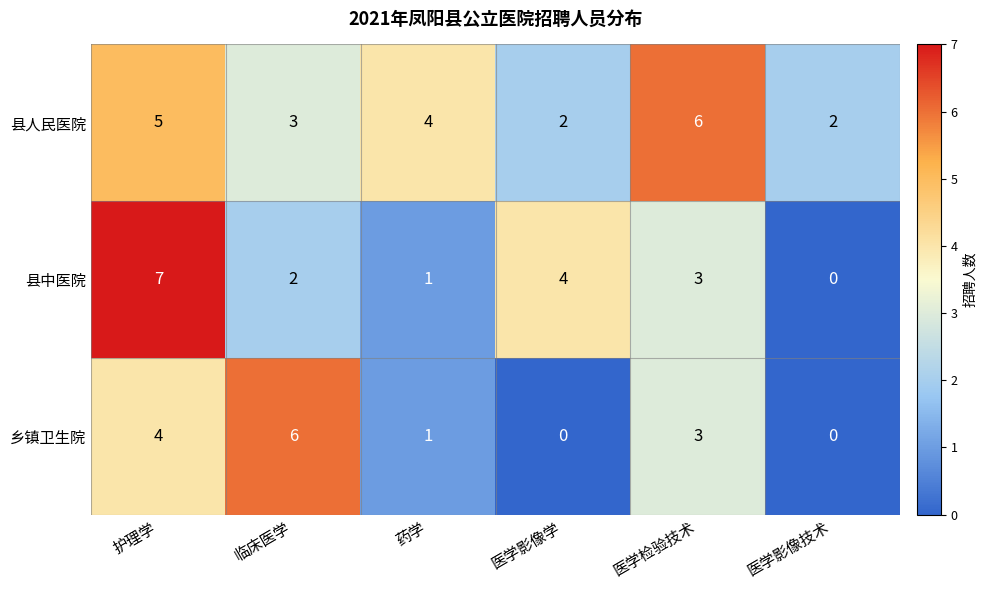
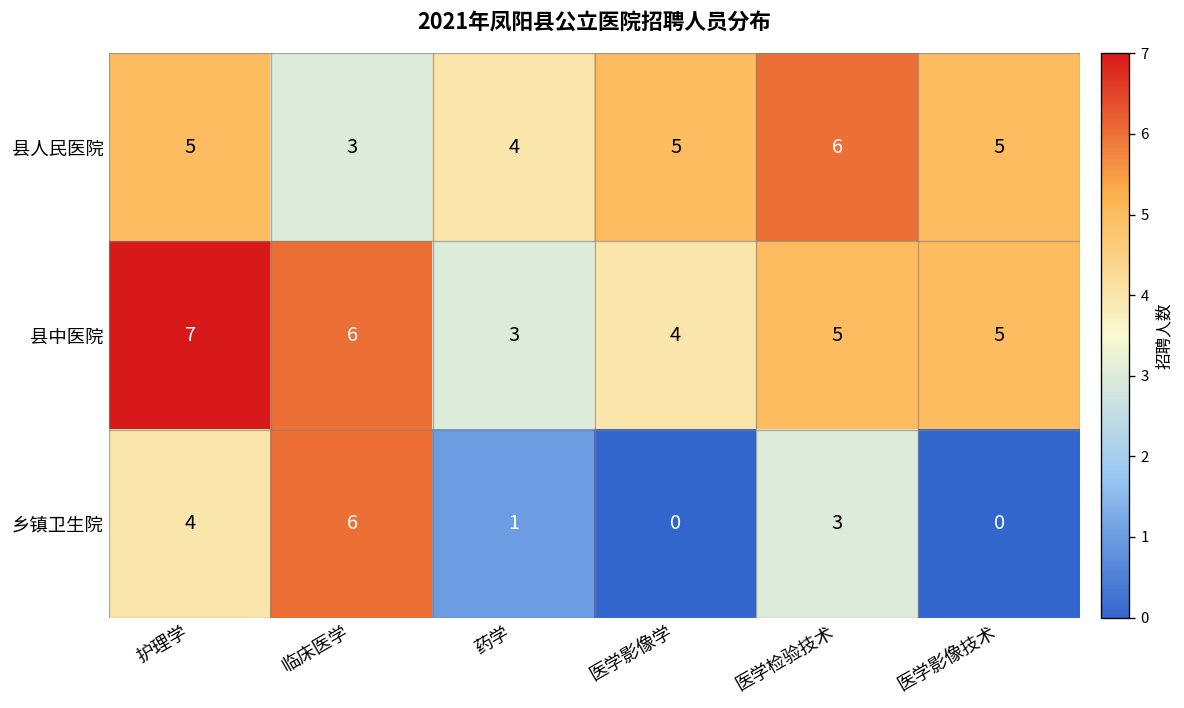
县人民医院, 医学影像学: 2 -> 5
县人民医院, 医学影像技术: 2 -> 5
县中医院, 临床医学: 2 -> 6
县中医院, 药学: 1 -> 3
县中医院, 医学检验技术: 3 -> 5
县中医院, 医学影像技术: 0 -> 5
